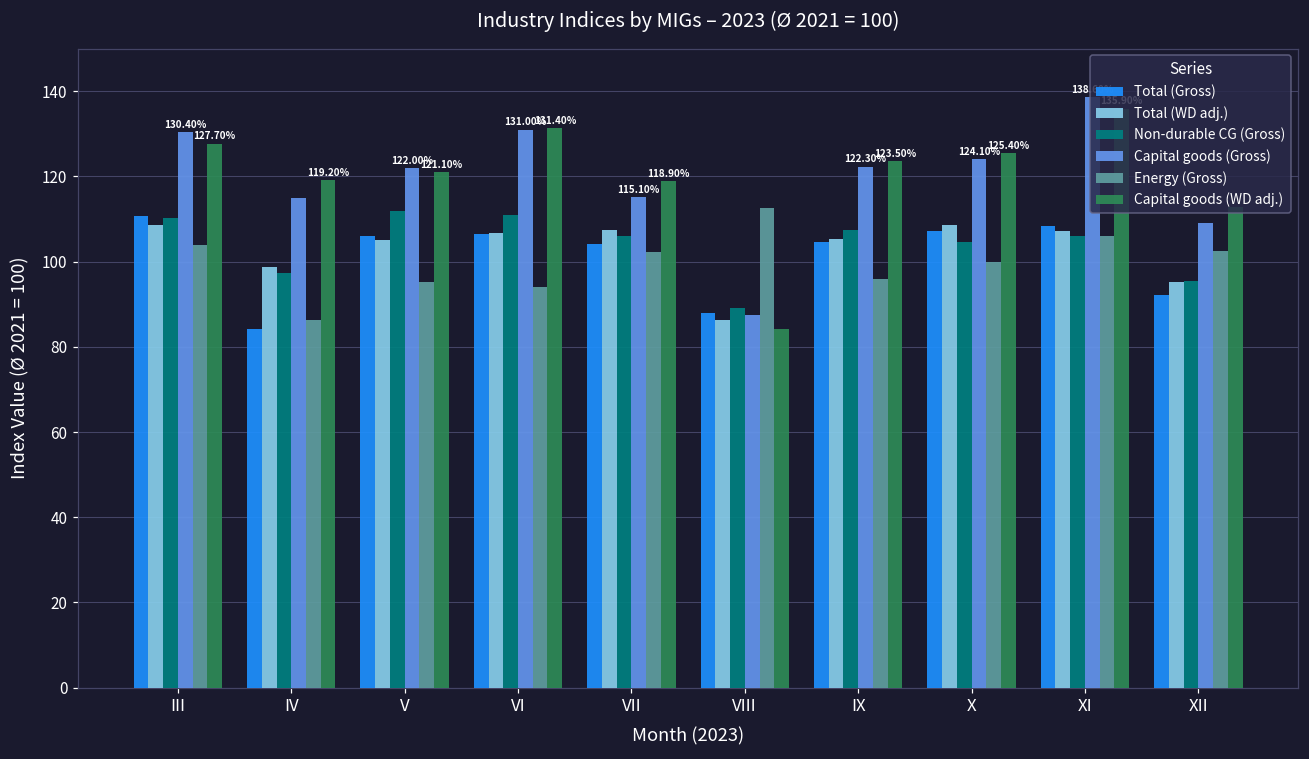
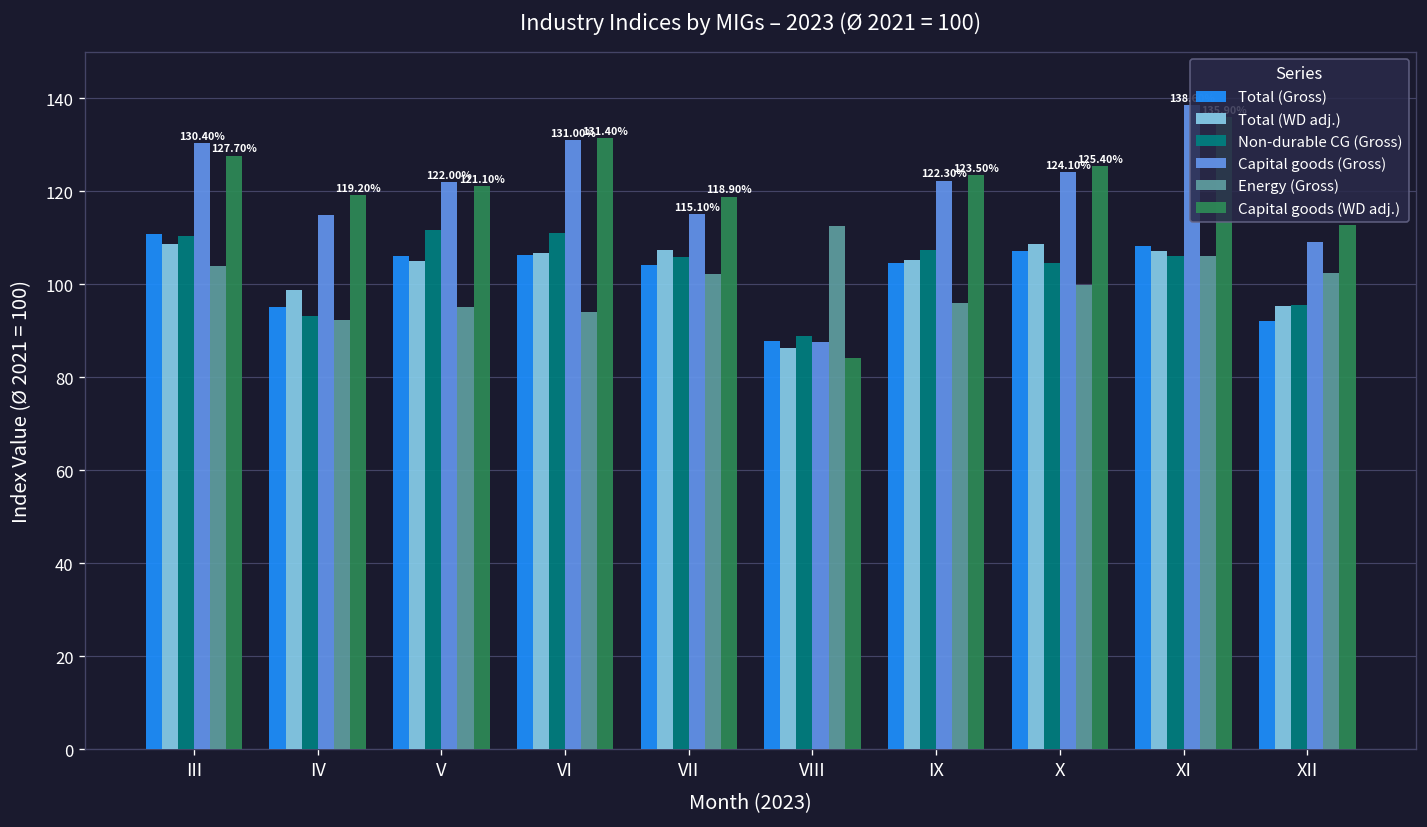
Total (Gross), IV: 84 -> 95
Non-durable CG (Gross), IV: 97 -> 93
Energy (Gross), IV: 86 -> 92
